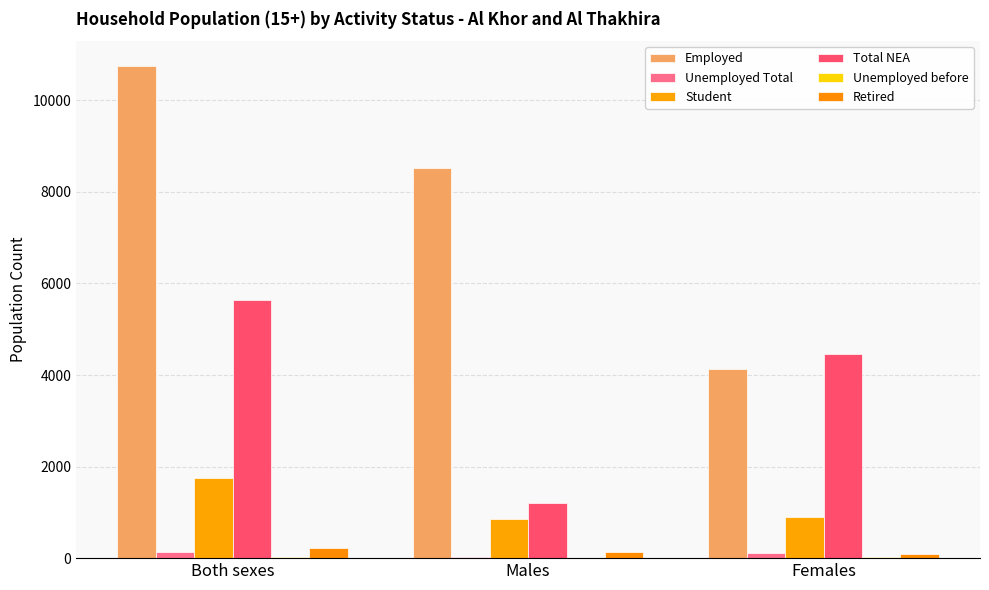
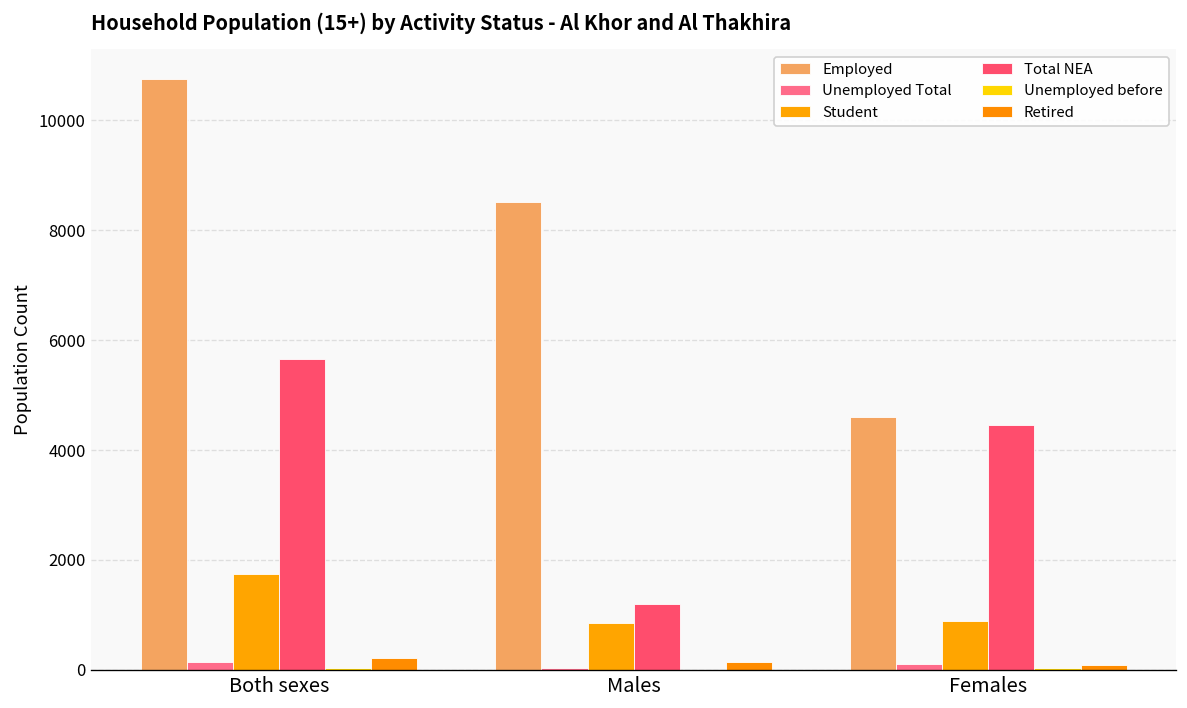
Employed, Females: 4100 -> 4600
